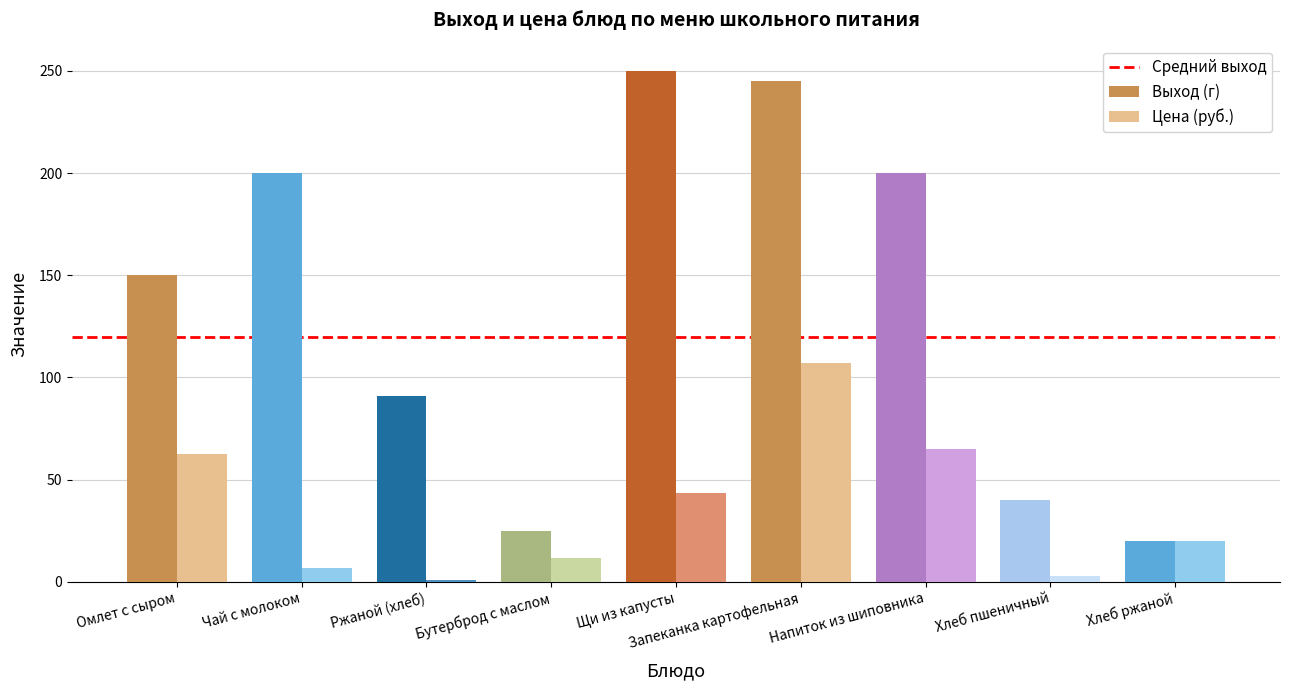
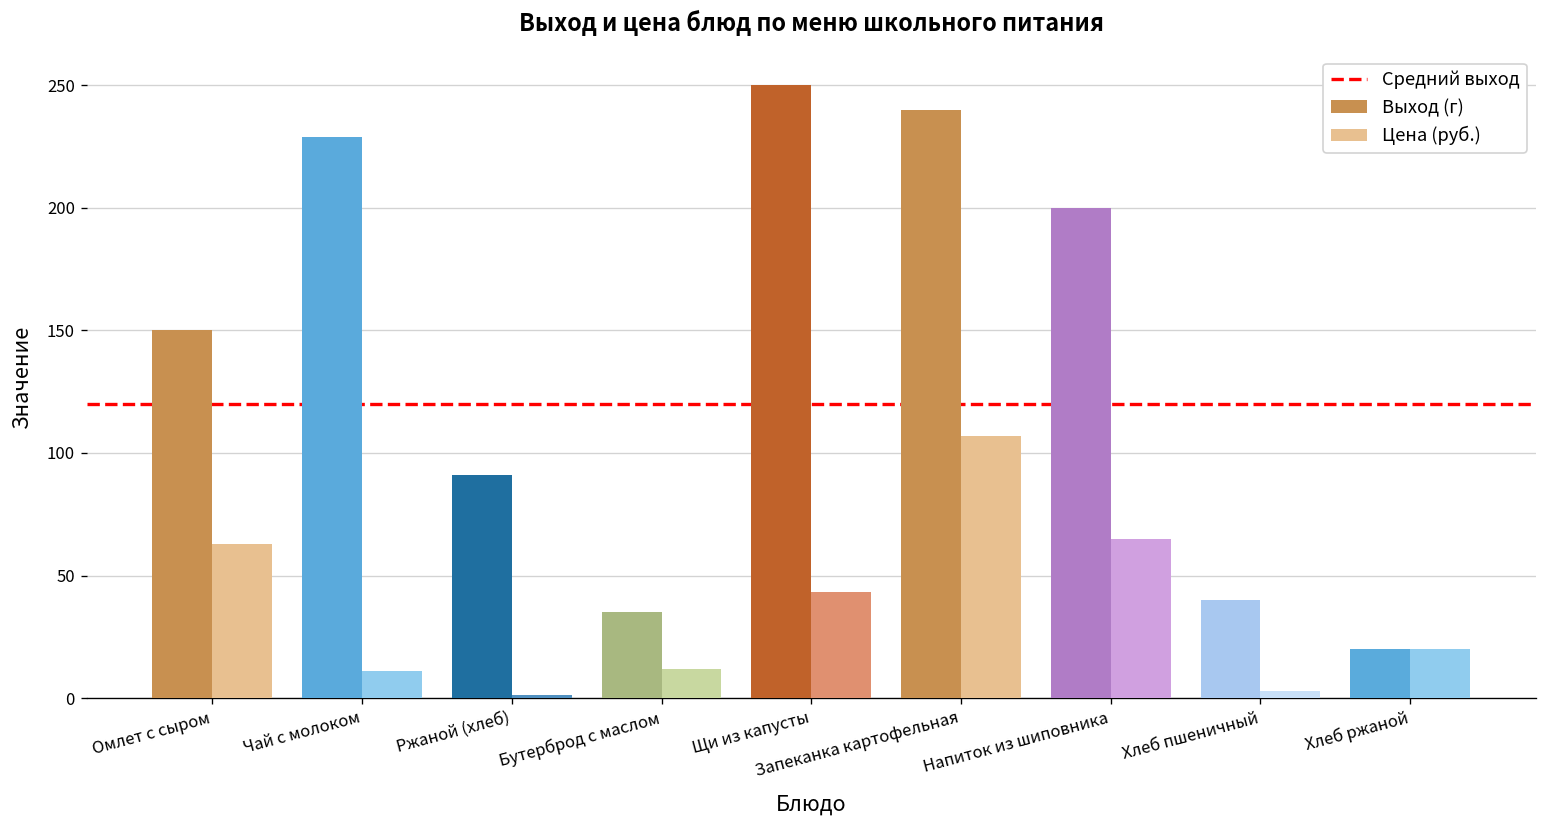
Выход (г), Чай с молоком: 200 -> 229
Цена (руб.), Чай с молоком: 7 -> 11
Выход (г), Бутерброд с маслом: 25 -> 35
Выход (г), Запеканка картофельная: 245 -> 240
